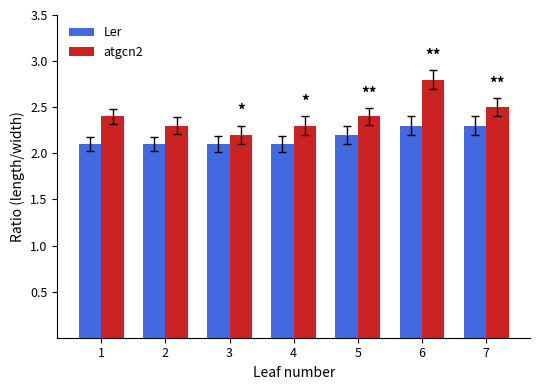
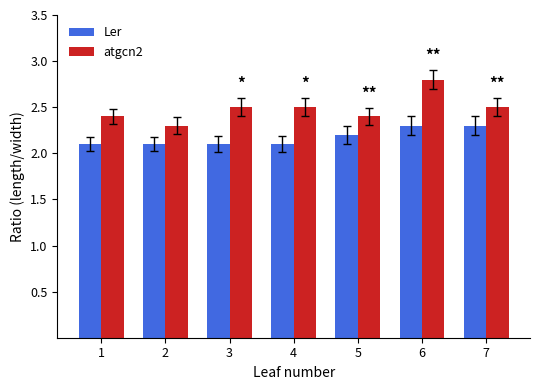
atgcn2, 3: 2.2 -> 2.5
atgcn2, 4: 2.3 -> 2.5
